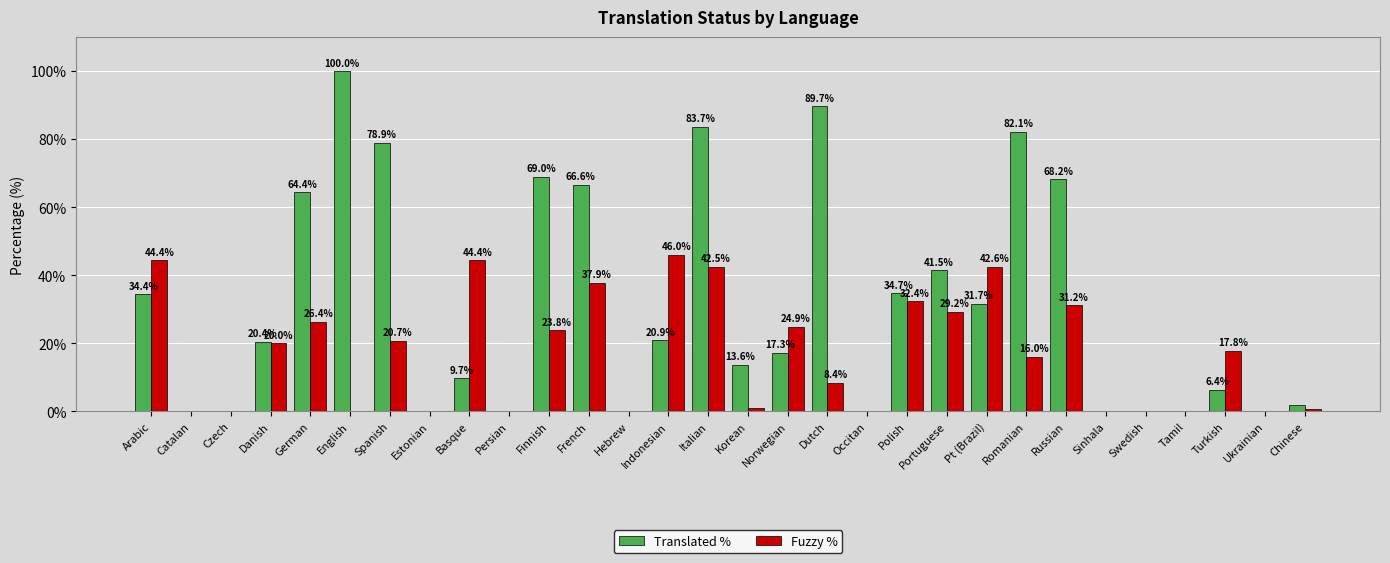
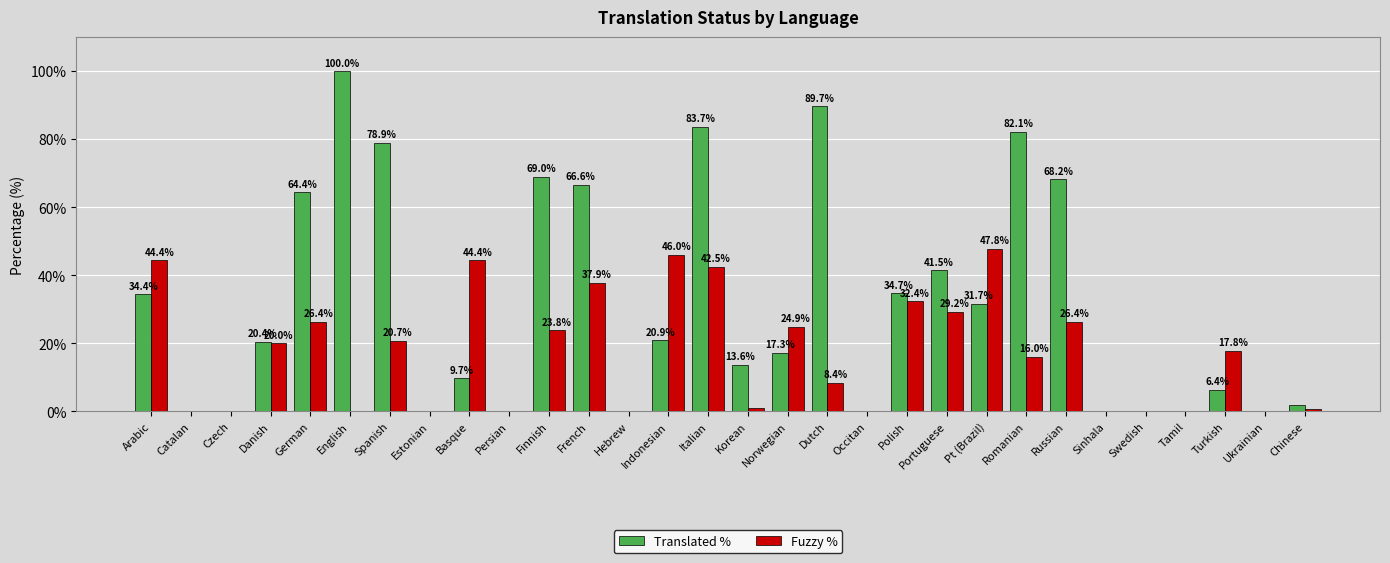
Fuzzy %, Pt (Brazil): 42.6% -> 47.8%
Fuzzy %, Russian: 31.2% -> 26.4%
